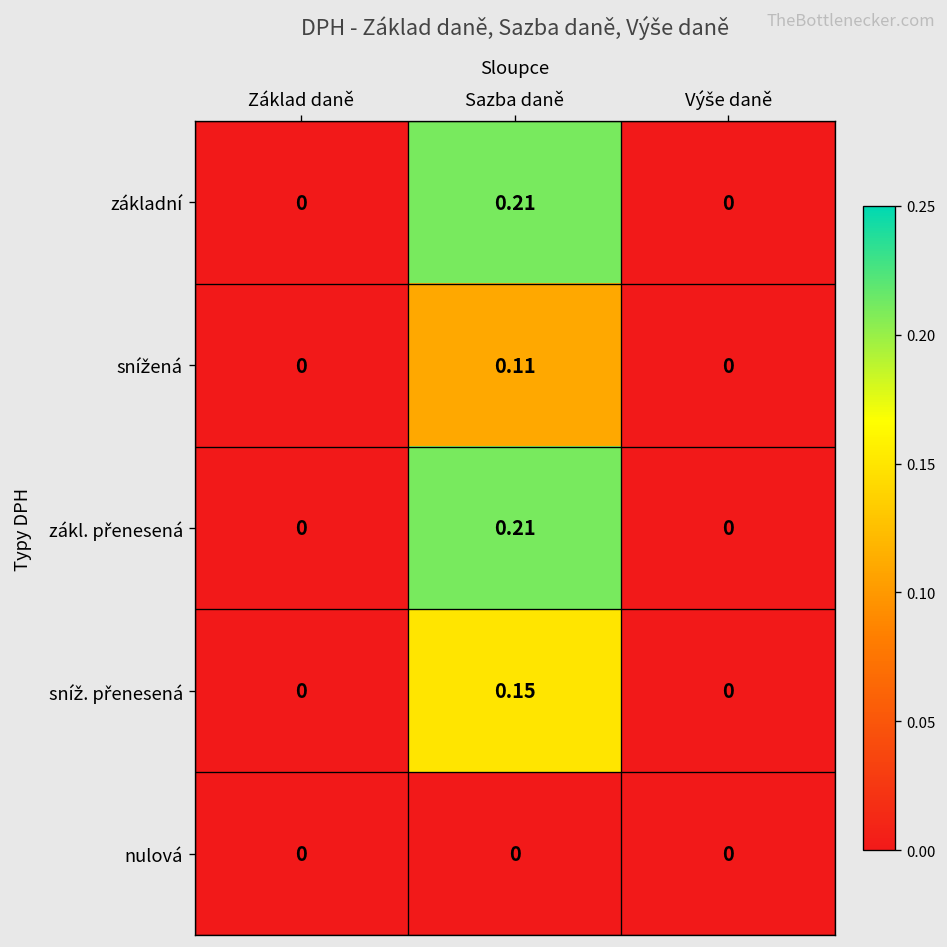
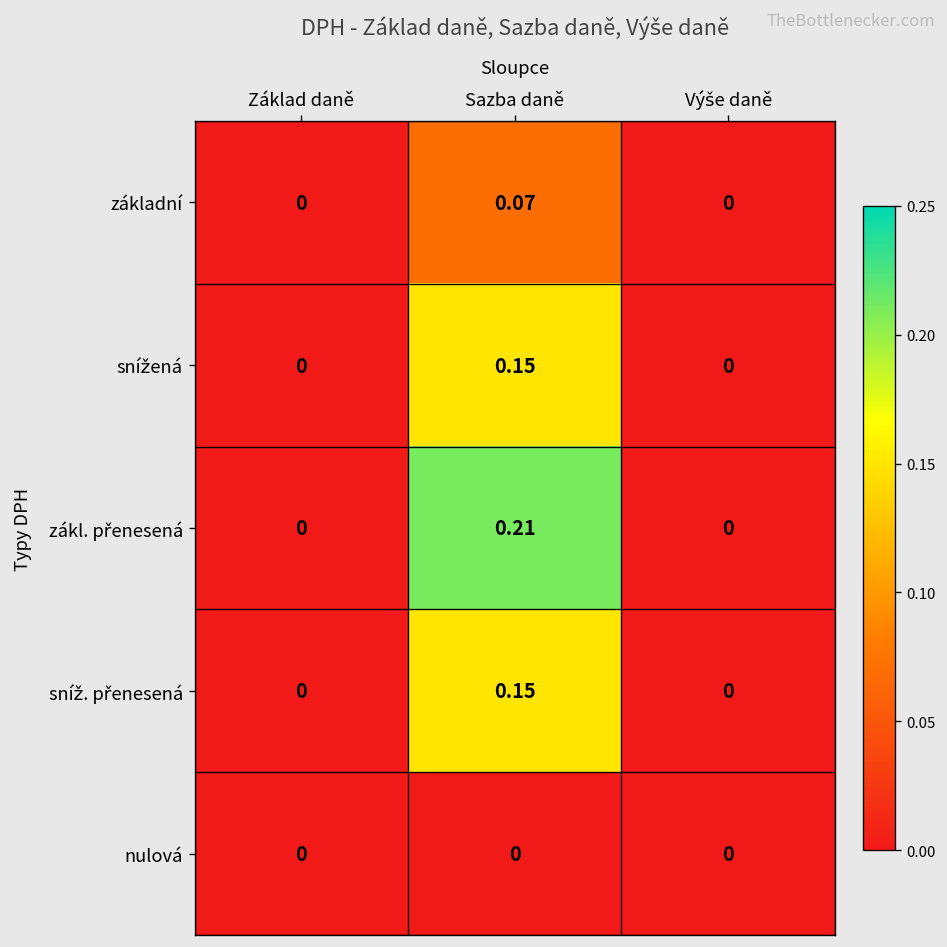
základní, Sazba daně: 0.21 -> 0.07
snížená, Sazba daně: 0.11 -> 0.15
